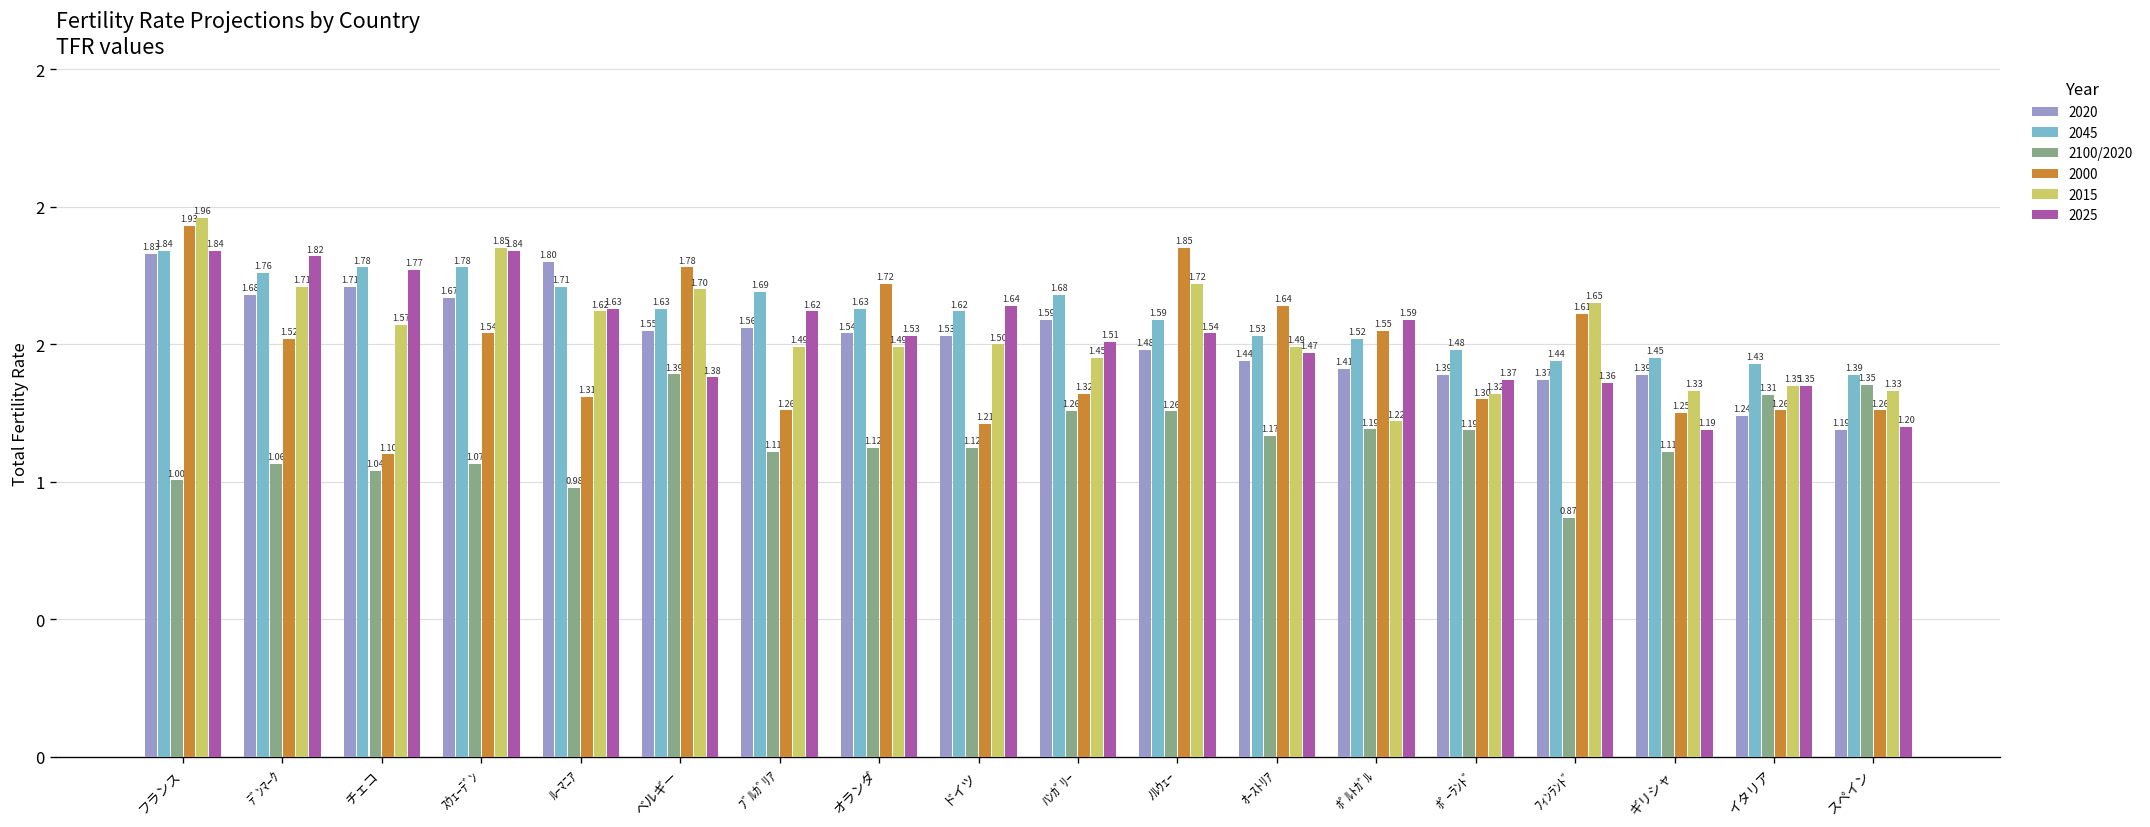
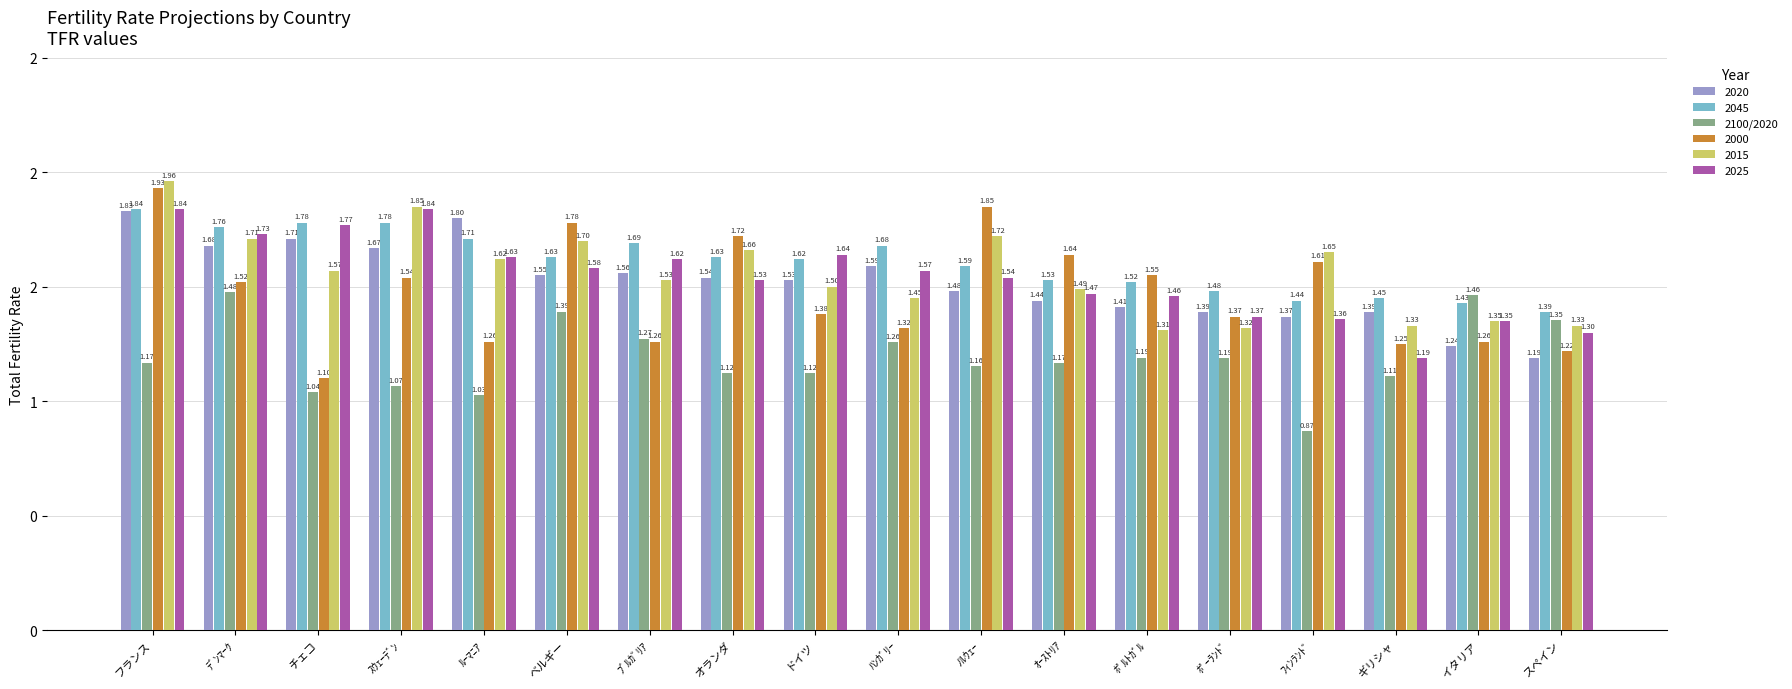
2100/2020, フランス: 1.00 -> 1.17
2100/2020, ﾃﾞﾝﾏｰｸ: 1.06 -> 1.48
2025, ﾃﾞﾝﾏｰｸ: 1.82 -> 1.73
2100/2020, ﾙｰﾏﾆｱ: 0.98 -> 1.03
2000, ﾙｰﾏﾆｱ: 1.31 -> 1.26
2025, ベルギー: 1.38 -> 1.58
2100/2020, ﾌﾞﾙｶﾞﾘｱ: 1.11 -> 1.27
2015, ﾌﾞﾙｶﾞﾘｱ: 1.49 -> 1.53
2015, オランダ: 1.49 -> 1.66
2000, ドイツ: 1.21 -> 1.38
2025, ﾊﾝｶﾞﾘｰ: 1.51 -> 1.57
2100/2020, ﾉﾙｳｪｰ: 1.26 -> 1.16
2015, ﾎﾟﾙﾄｶﾞﾙ: 1.22 -> 1.31
2025, ﾎﾟﾙﾄｶﾞﾙ: 1.59 -> 1.46
2000, ﾎﾟｰﾗﾝﾄﾞ: 1.30 -> 1.37
2100/2020, イタリア: 1.31 -> 1.46
2000, スペイン: 1.26 -> 1.22
2025, スペイン: 1.20 -> 1.30
